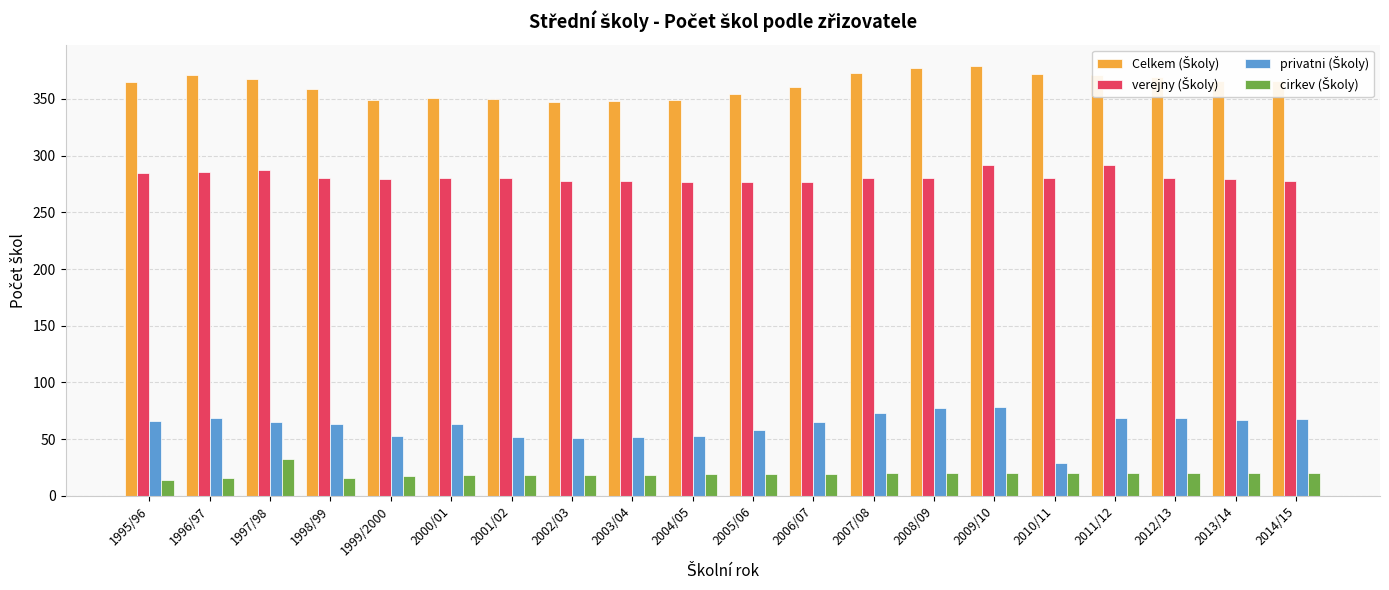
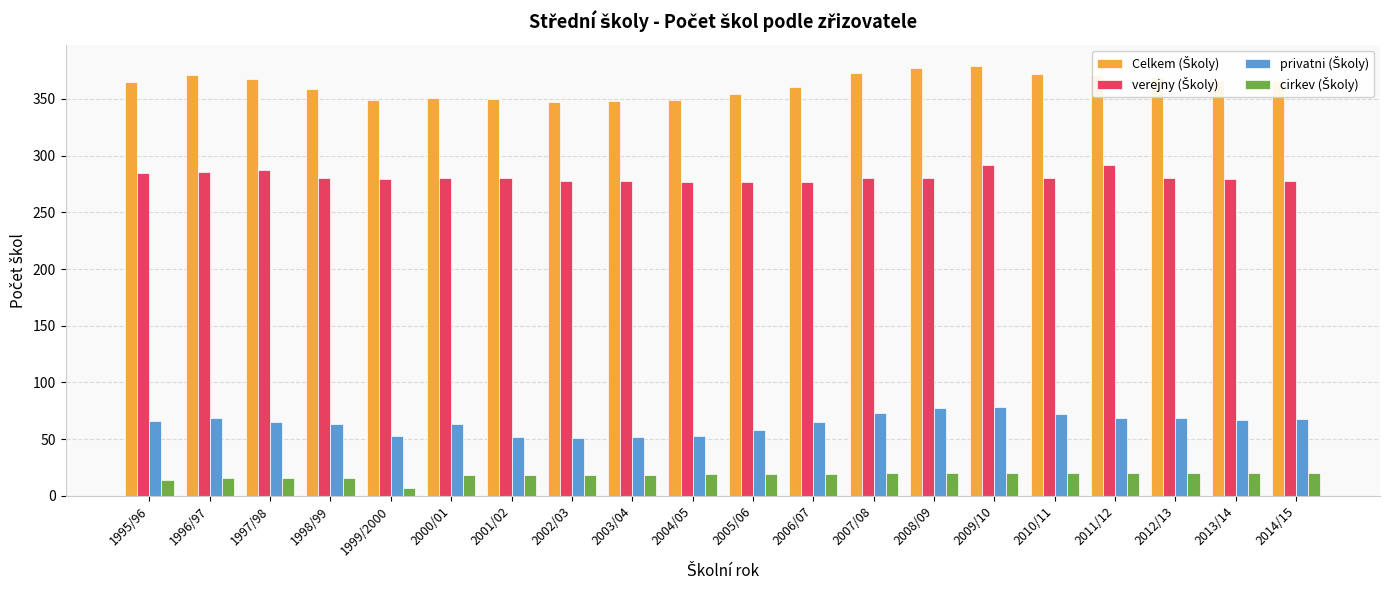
cirkev (Školy), 1997/98: 32 -> 16
cirkev (Školy), 1999/2000: 17 -> 7
privatni (Školy), 2010/11: 29 -> 72
